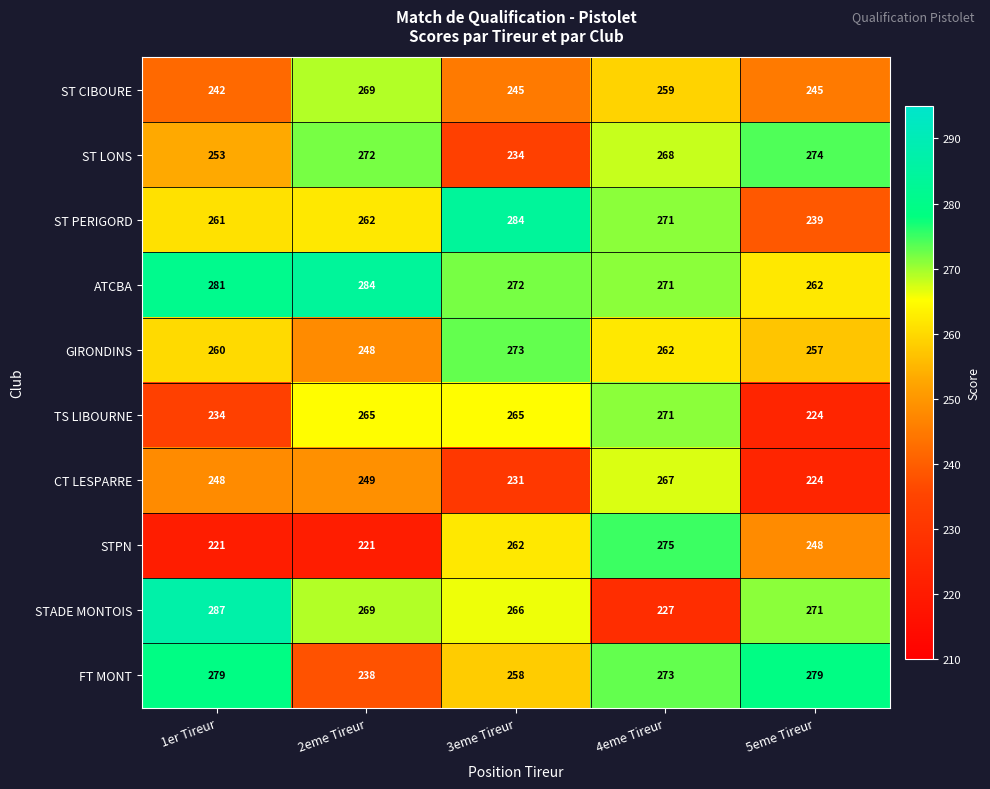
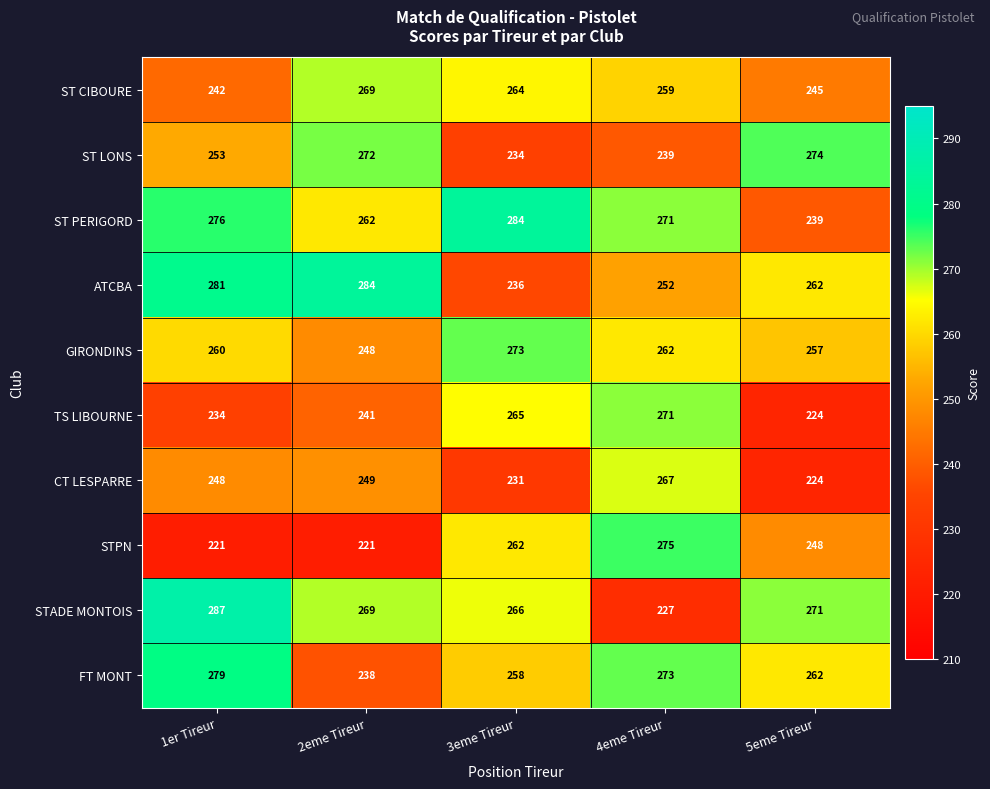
ST CIBOURE, 3eme Tireur: 245 -> 264
ST LONS, 4eme Tireur: 268 -> 239
ST PERIGORD, 1er Tireur: 261 -> 276
ATCBA, 3eme Tireur: 272 -> 236
ATCBA, 4eme Tireur: 271 -> 252
TS LIBOURNE, 2eme Tireur: 265 -> 241
FT MONT, 5eme Tireur: 279 -> 262
